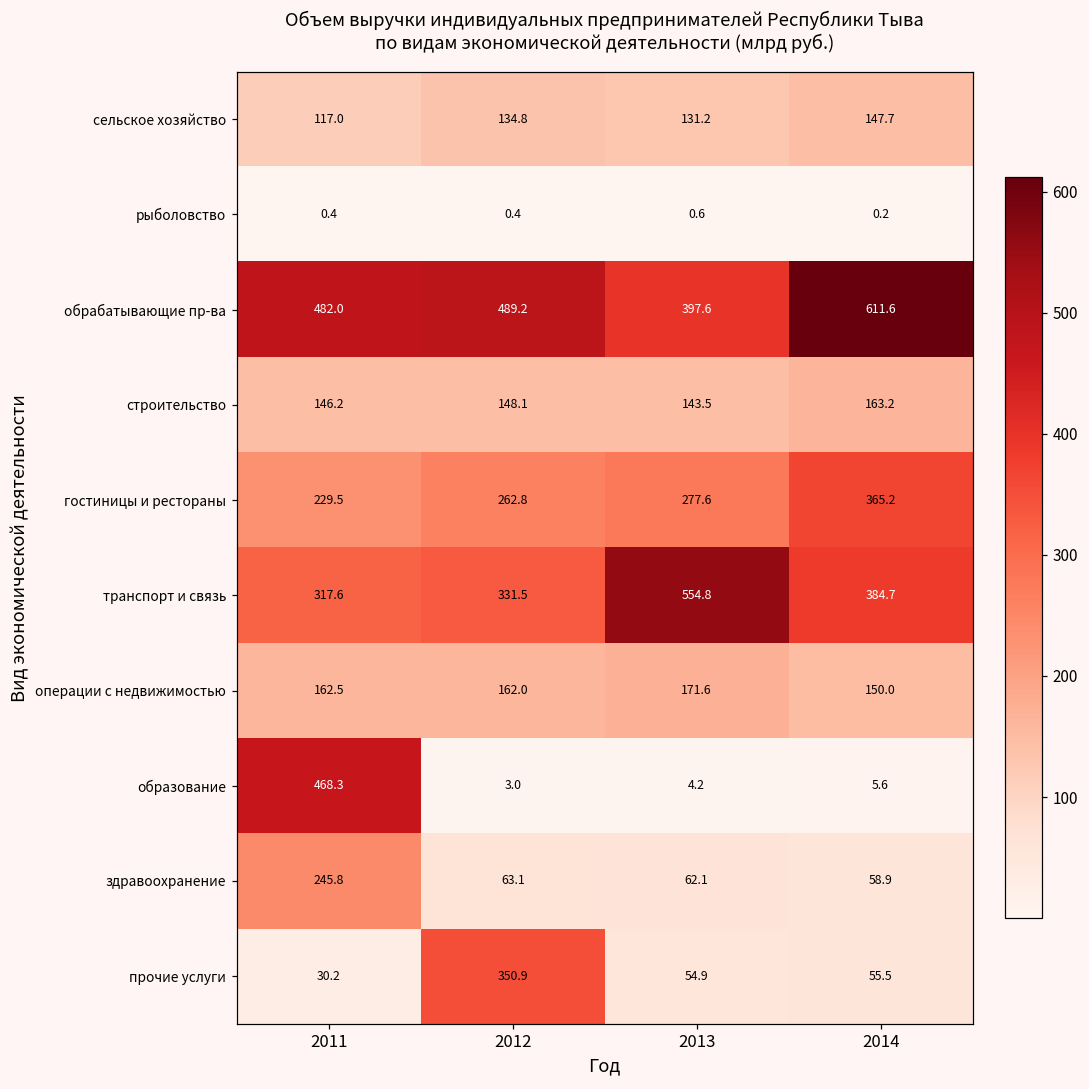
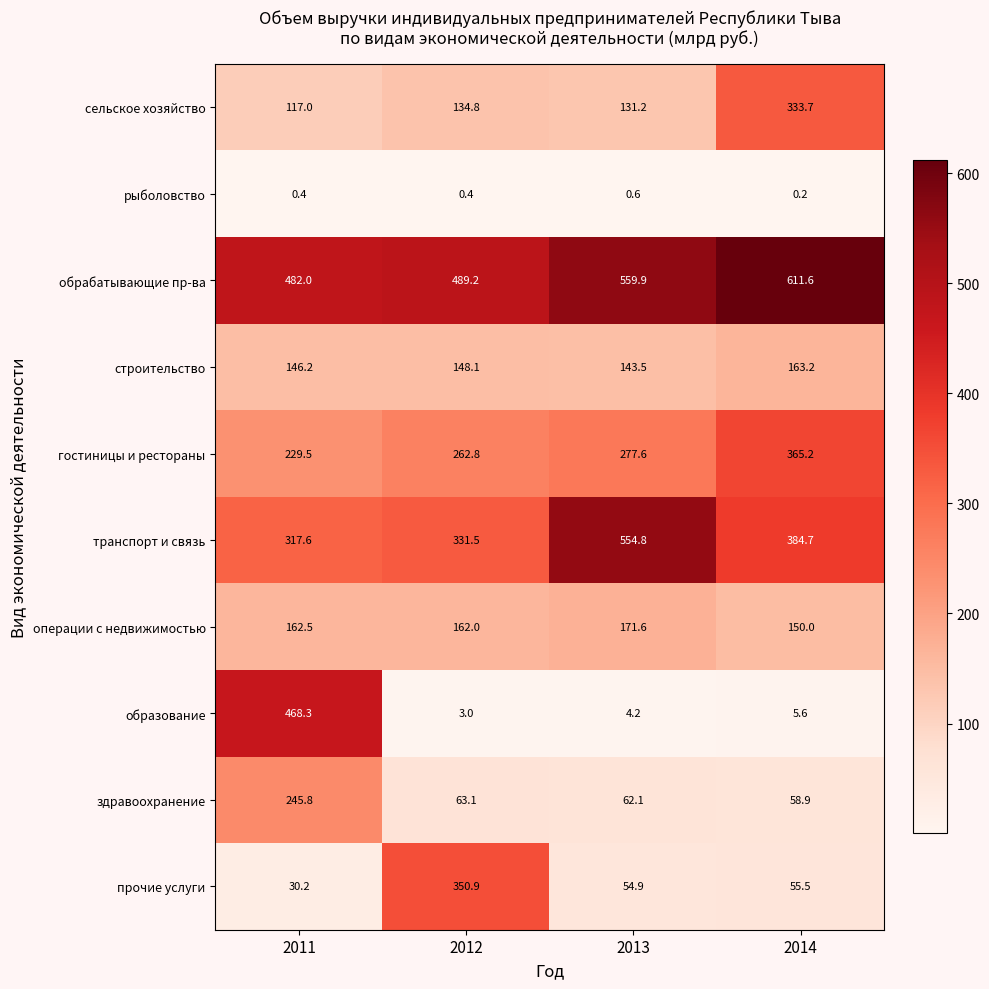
сельское хозяйство, 2014: 147.7 -> 333.7
обрабатывающие пр-ва, 2013: 397.6 -> 559.9
